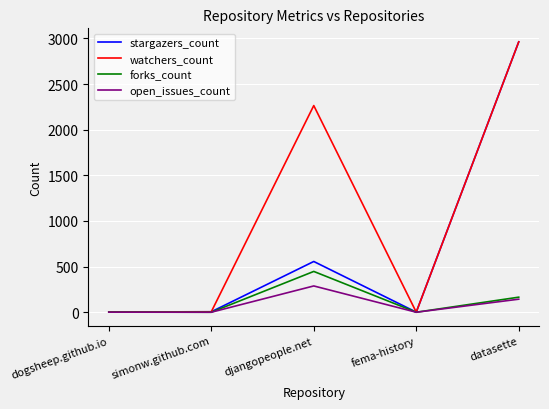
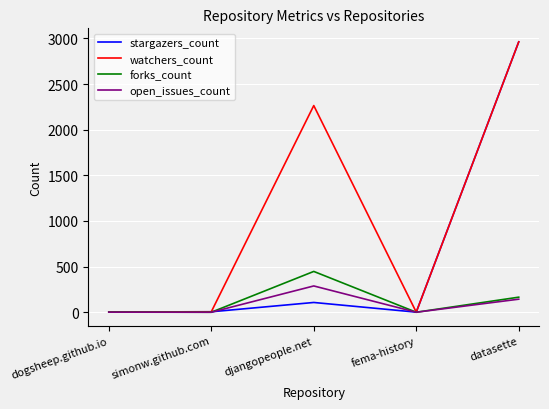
stargazers_count, djangopeople.net: 600 -> 100
